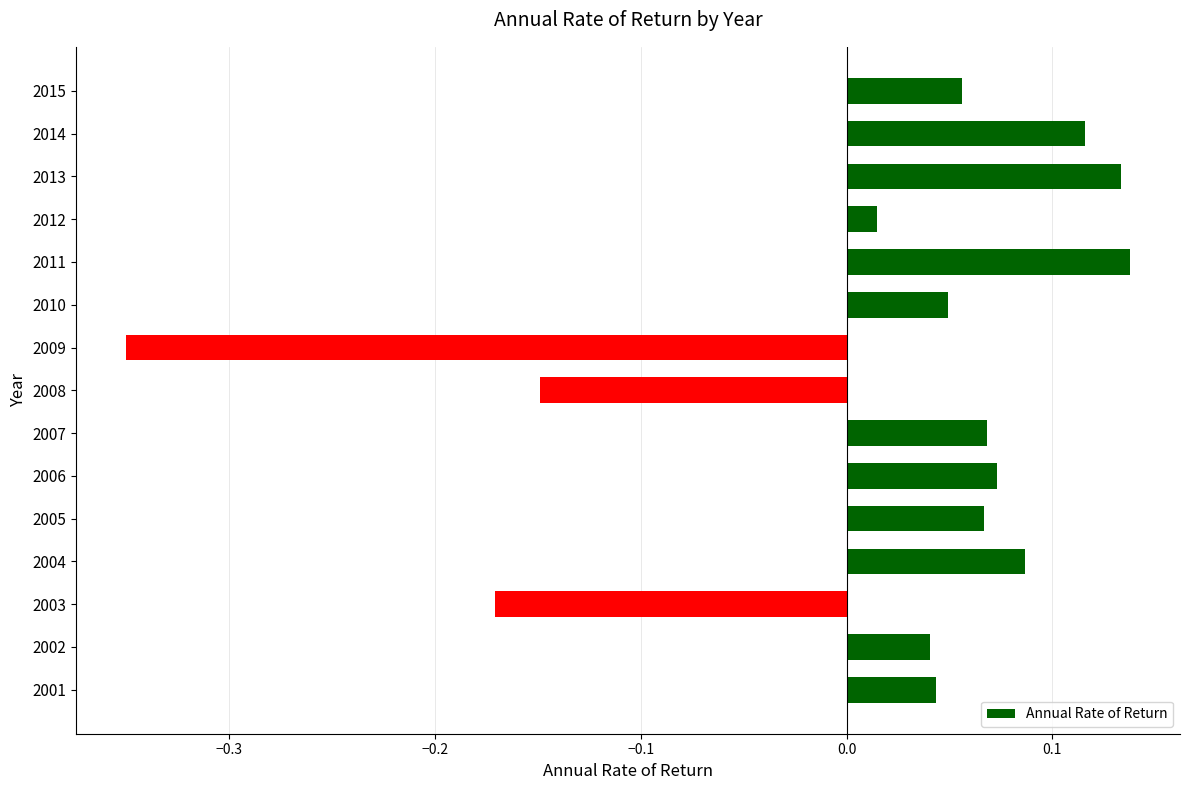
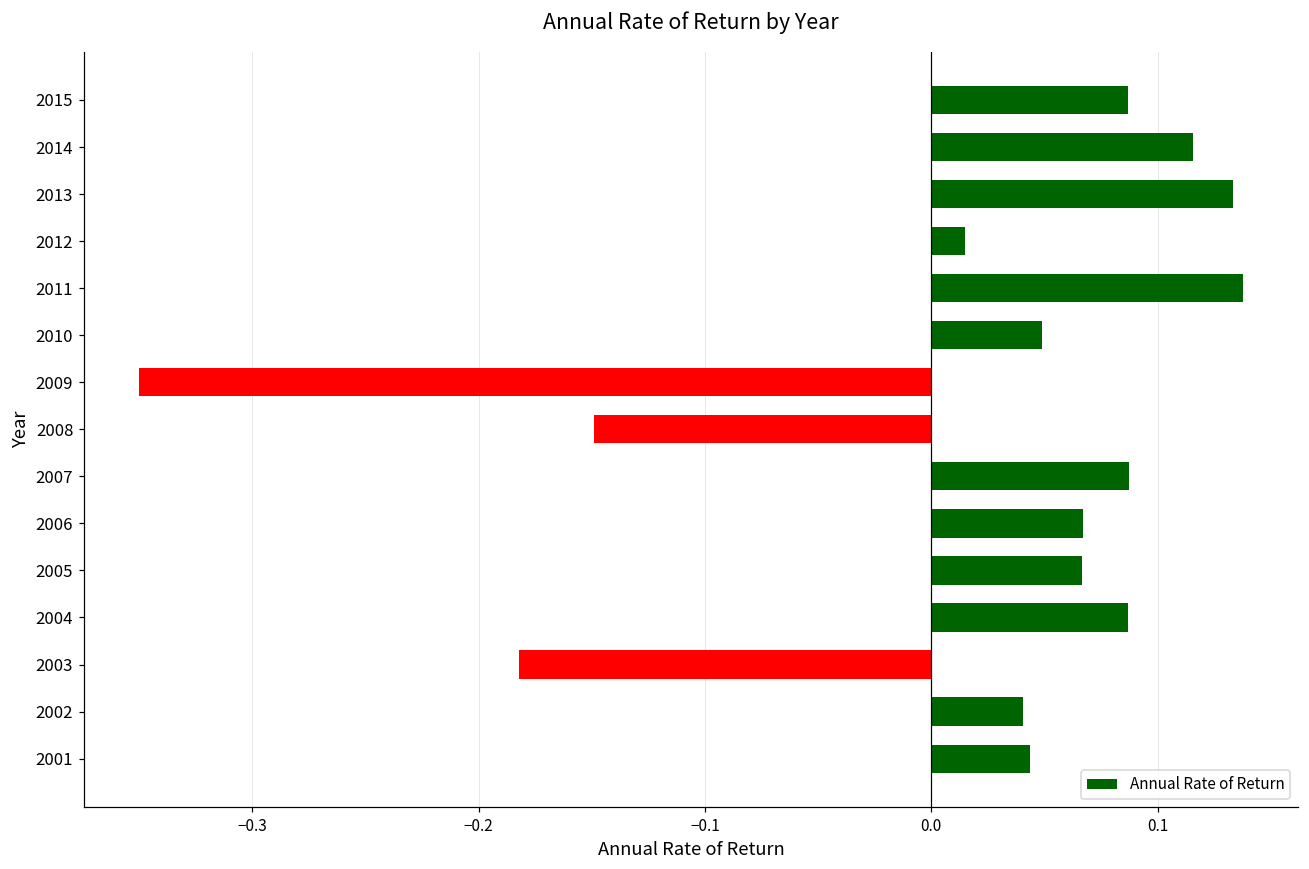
2015: 0.056 -> 0.087
2007: 0.068 -> 0.087
2006: 0.073 -> 0.067
2003: -0.171 -> -0.182
